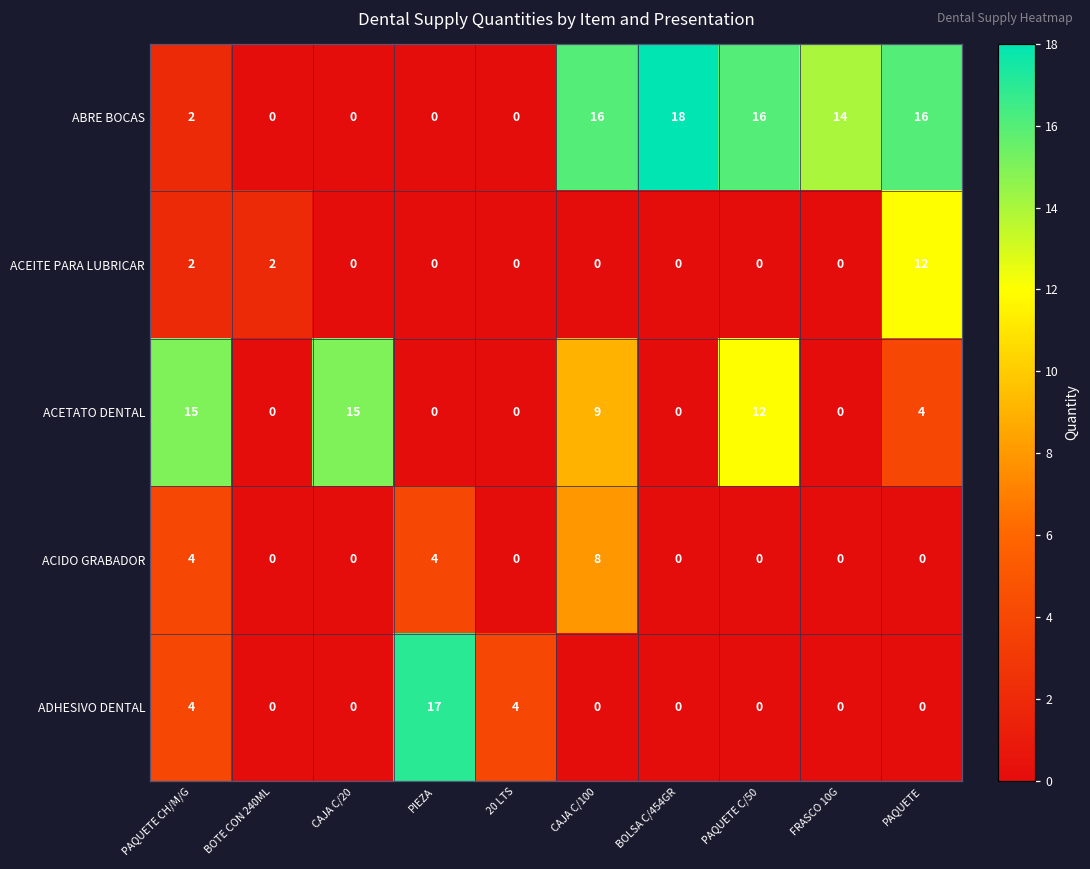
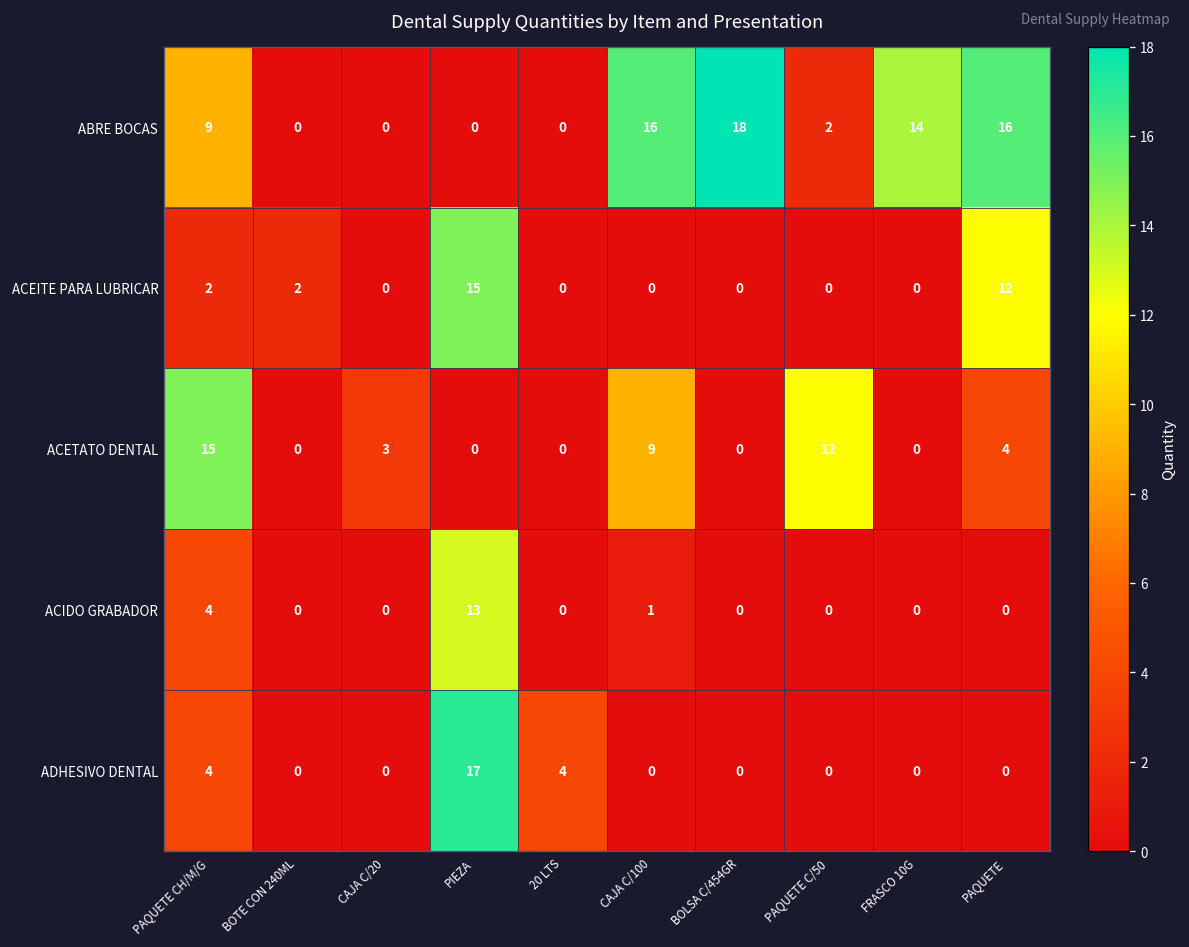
ABRE BOCAS, PAQUETE CH/M/G: 2 -> 9
ABRE BOCAS, PAQUETE C/50: 16 -> 2
ACEITE PARA LUBRICAR, PIEZA: 0 -> 15
ACETATO DENTAL, CAJA C/20: 15 -> 3
ACIDO GRABADOR, PIEZA: 4 -> 13
ACIDO GRABADOR, CAJA C/100: 8 -> 1
